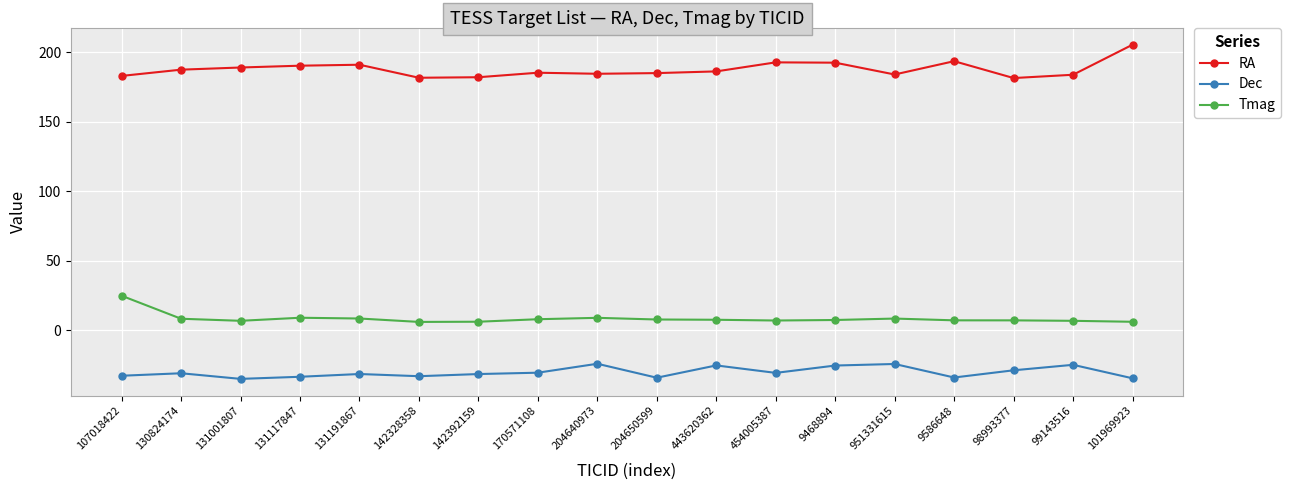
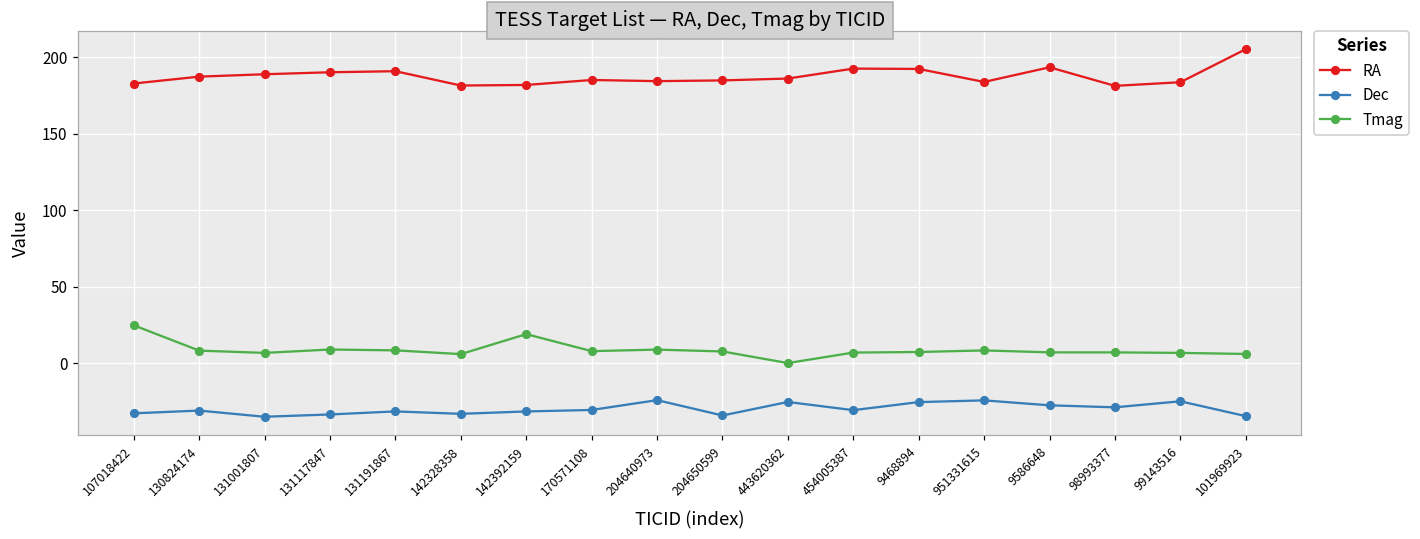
Tmag, 142392159: 6 -> 19
Tmag, 443620362: 8 -> 0
Dec, 9586648: -34 -> -27
